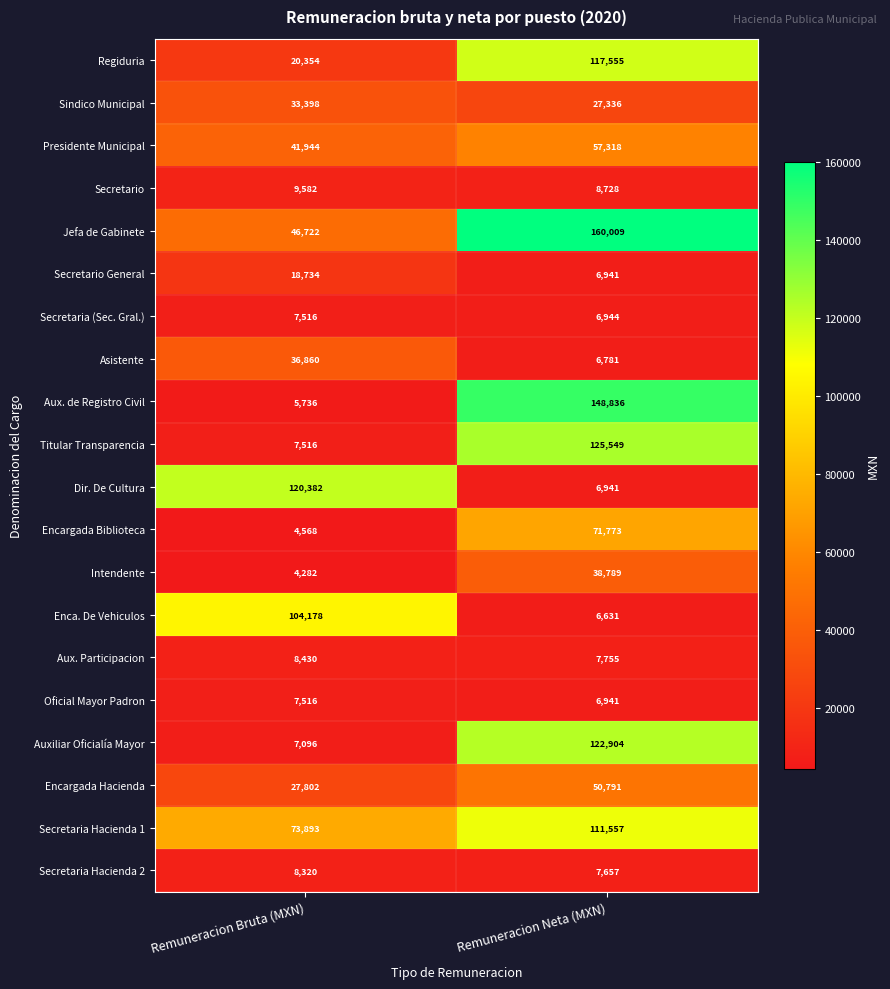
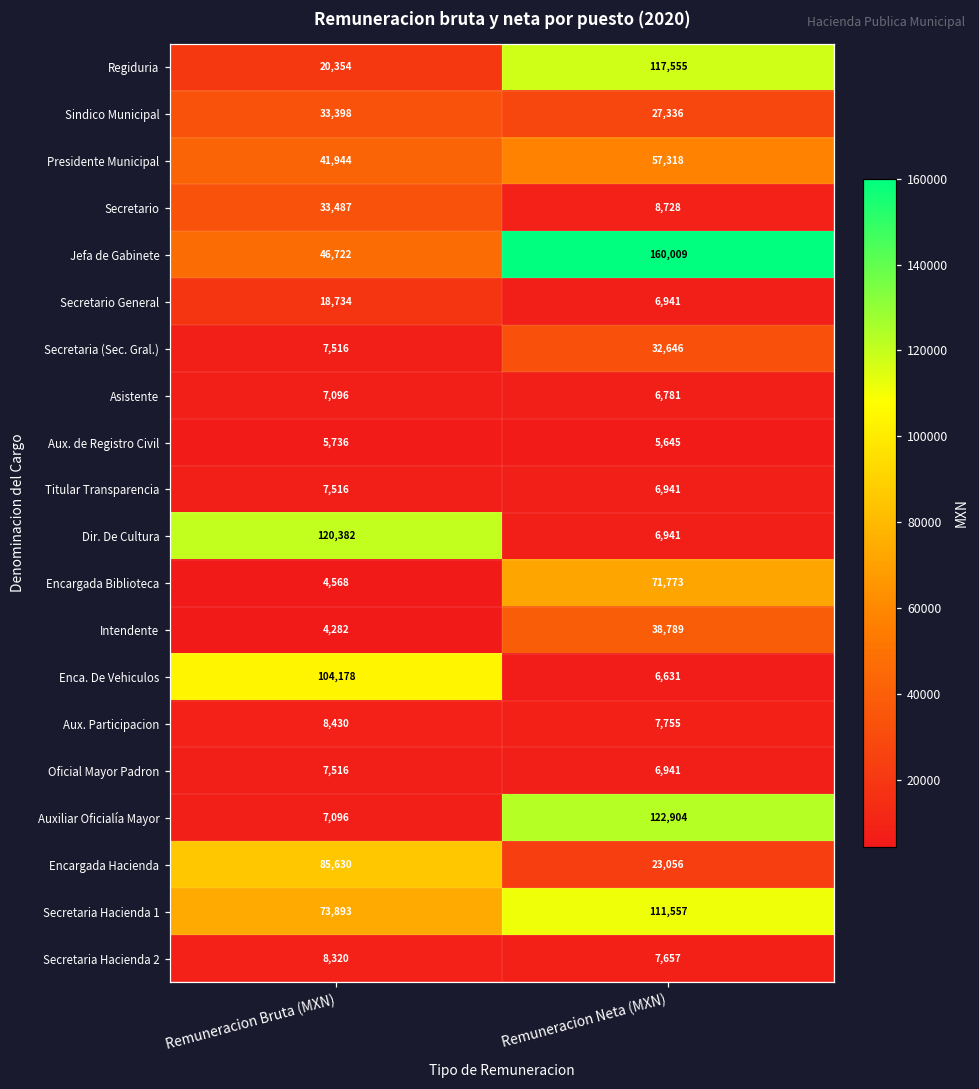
Secretario, Remuneracion Bruta (MXN): 9,582 -> 33,487
Secretaria (Sec. Gral.), Remuneracion Neta (MXN): 6,944 -> 32,646
Asistente, Remuneracion Bruta (MXN): 36,860 -> 7,096
Aux. de Registro Civil, Remuneracion Neta (MXN): 148,836 -> 5,645
Titular Transparencia, Remuneracion Neta (MXN): 125,549 -> 6,941
Encargada Hacienda, Remuneracion Bruta (MXN): 27,802 -> 85,630
Encargada Hacienda, Remuneracion Neta (MXN): 50,791 -> 23,056
